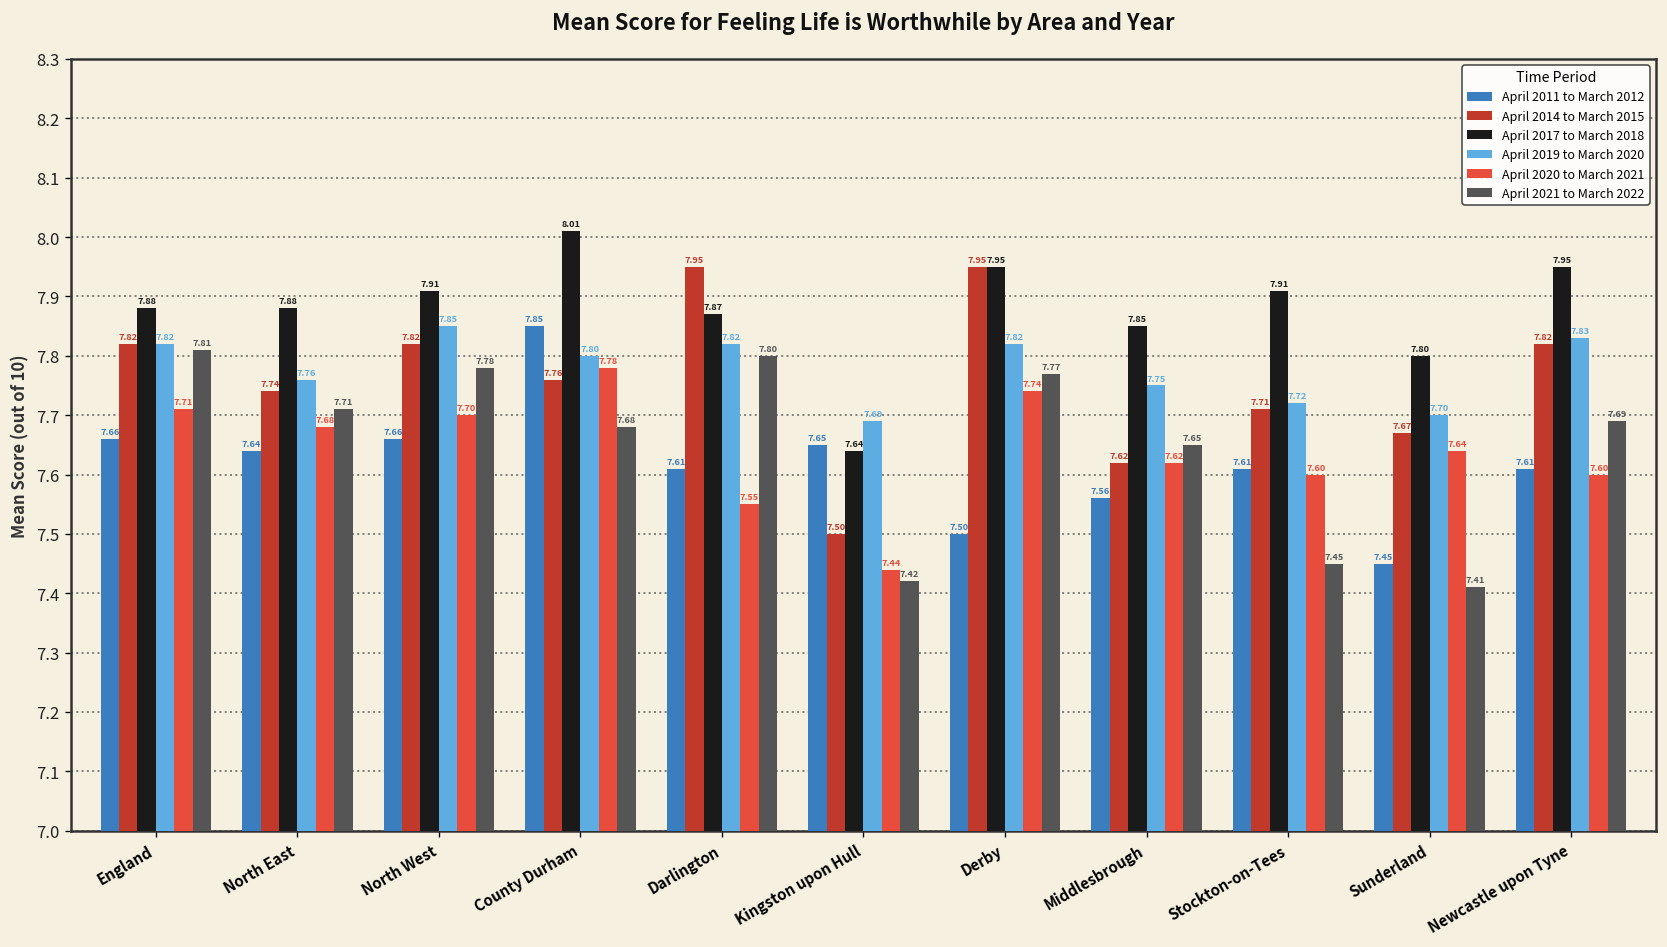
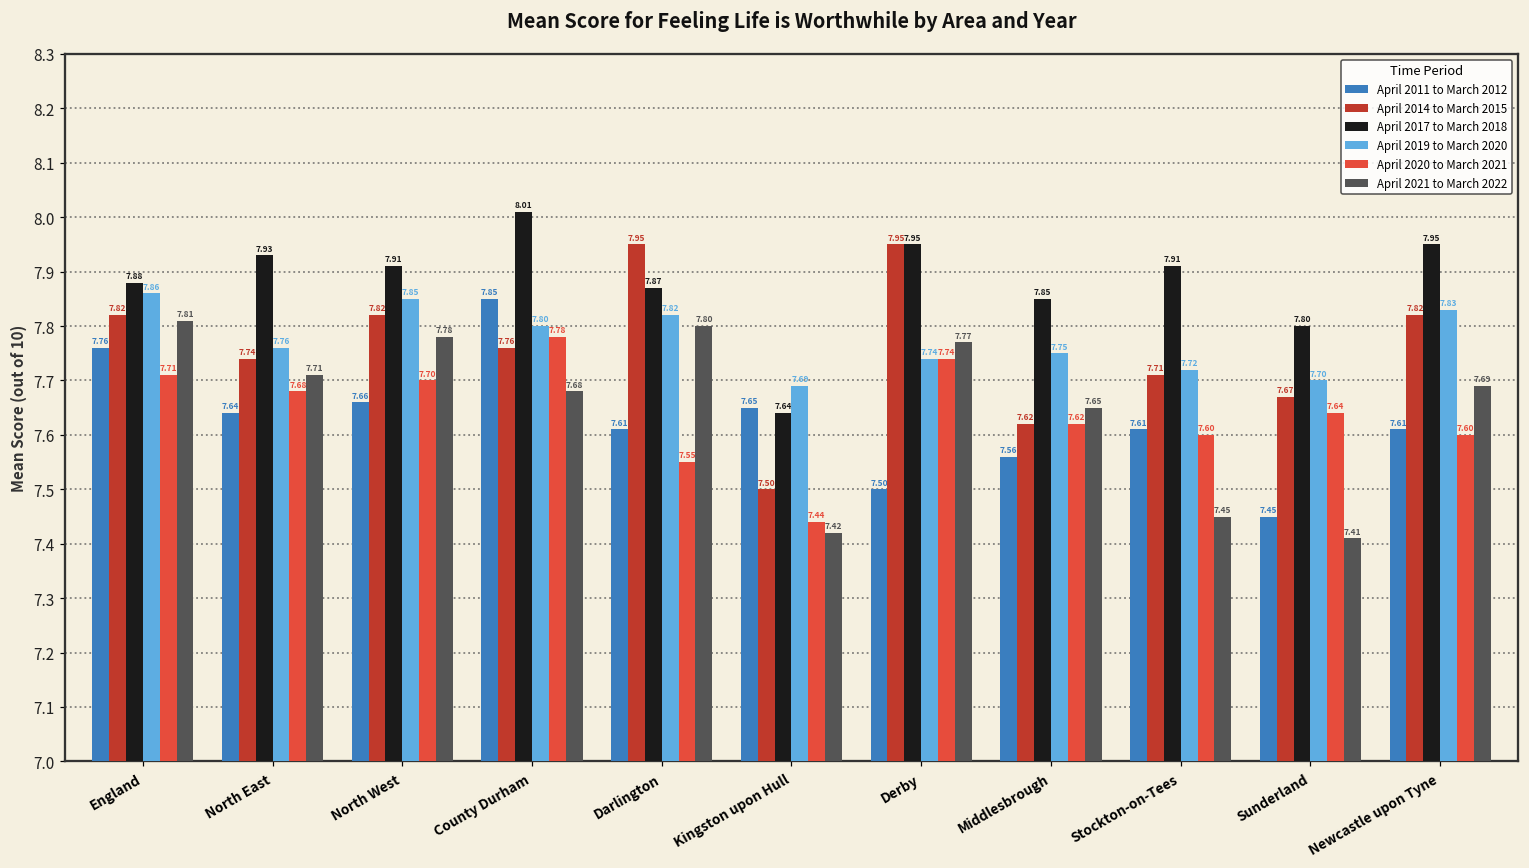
April 2011 to March 2012, England: 7.66 -> 7.76
April 2019 to March 2020, England: 7.82 -> 7.86
April 2017 to March 2018, North East: 7.88 -> 7.93
April 2019 to March 2020, Derby: 7.82 -> 7.74
